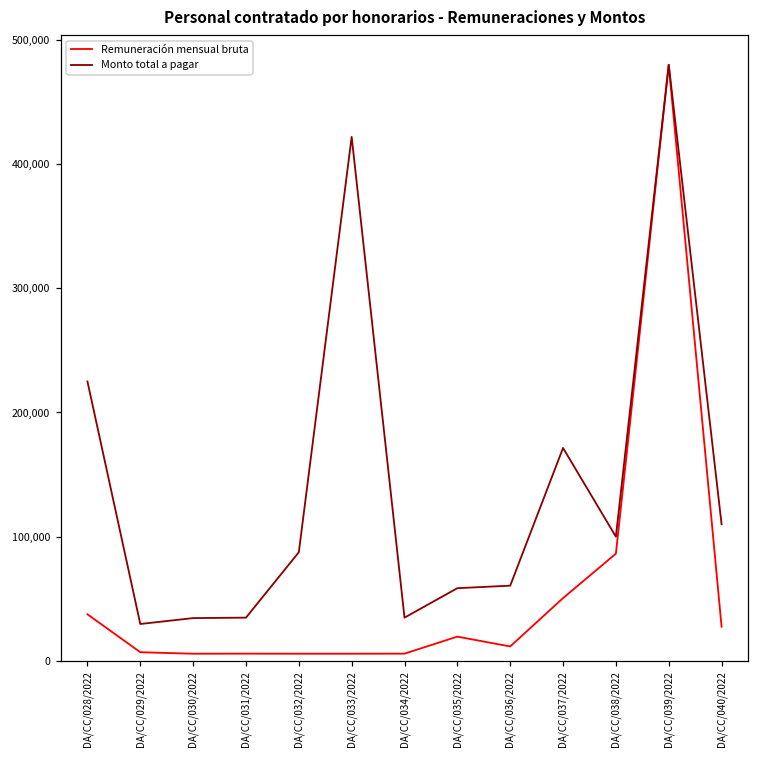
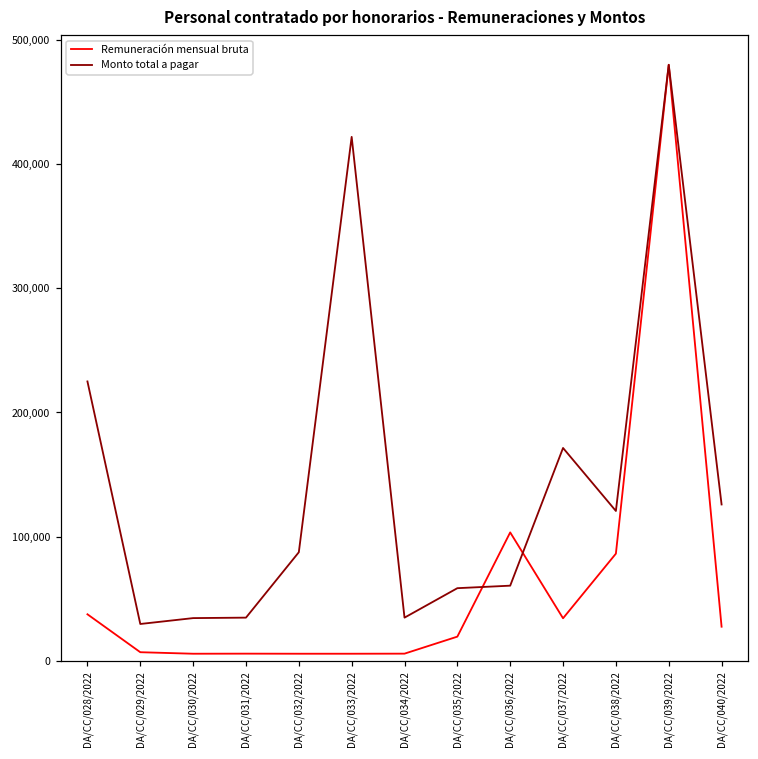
Remuneración mensual bruta, DA/CC/036/2022: 12,000 -> 103,000
Remuneración mensual bruta, DA/CC/037/2022: 51,000 -> 34,000
Monto total a pagar, DA/CC/038/2022: 100,000 -> 121,000
Monto total a pagar, DA/CC/040/2022: 110,000 -> 126,000
